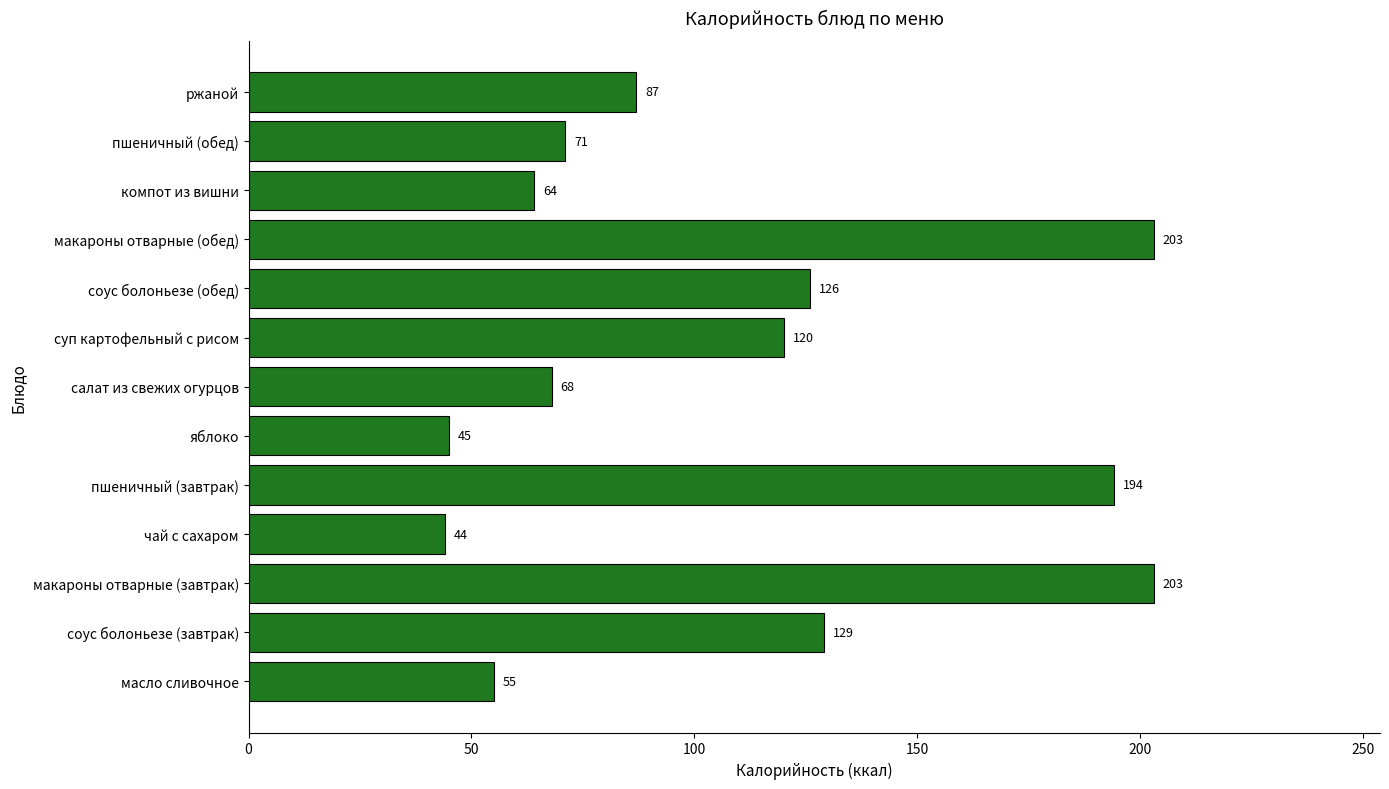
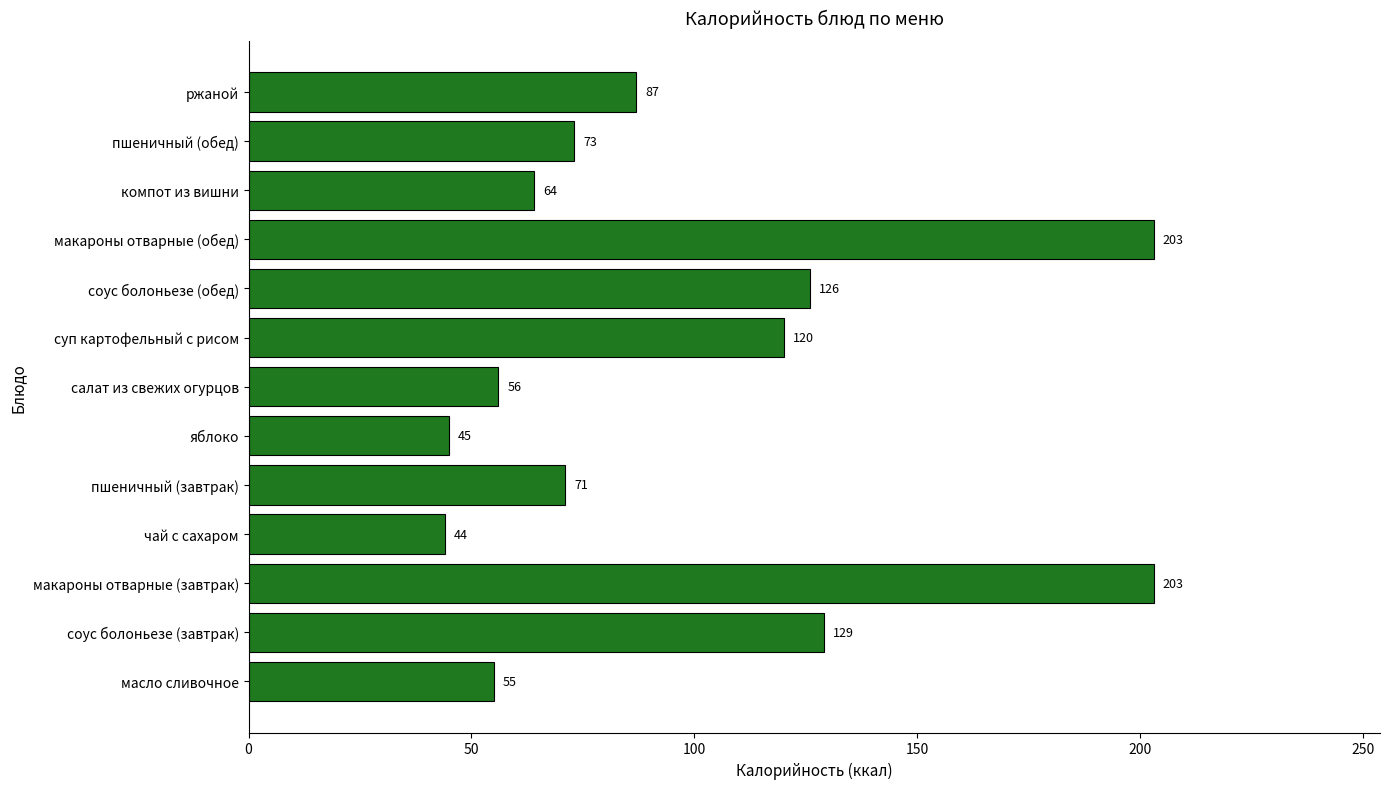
пшеничный (обед): 71 -> 73
салат из свежих огурцов: 68 -> 56
пшеничный (завтрак): 194 -> 71
